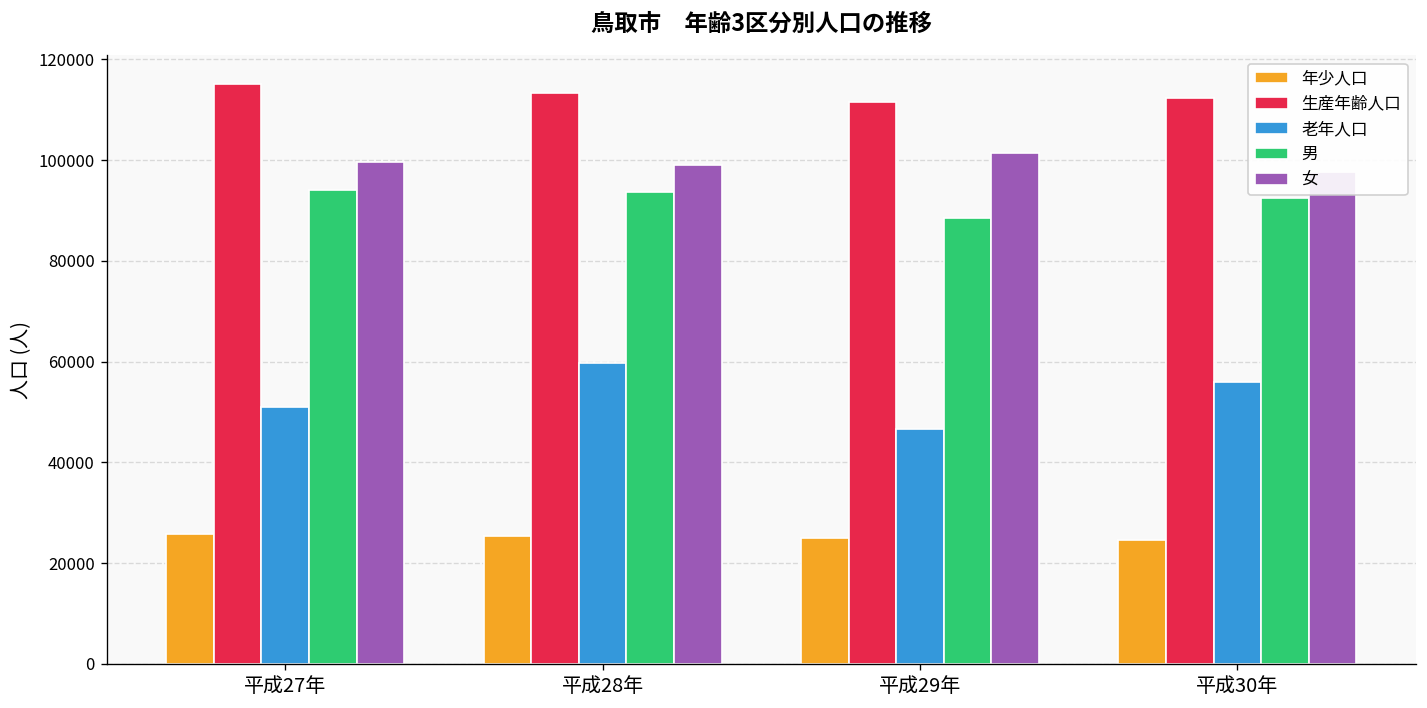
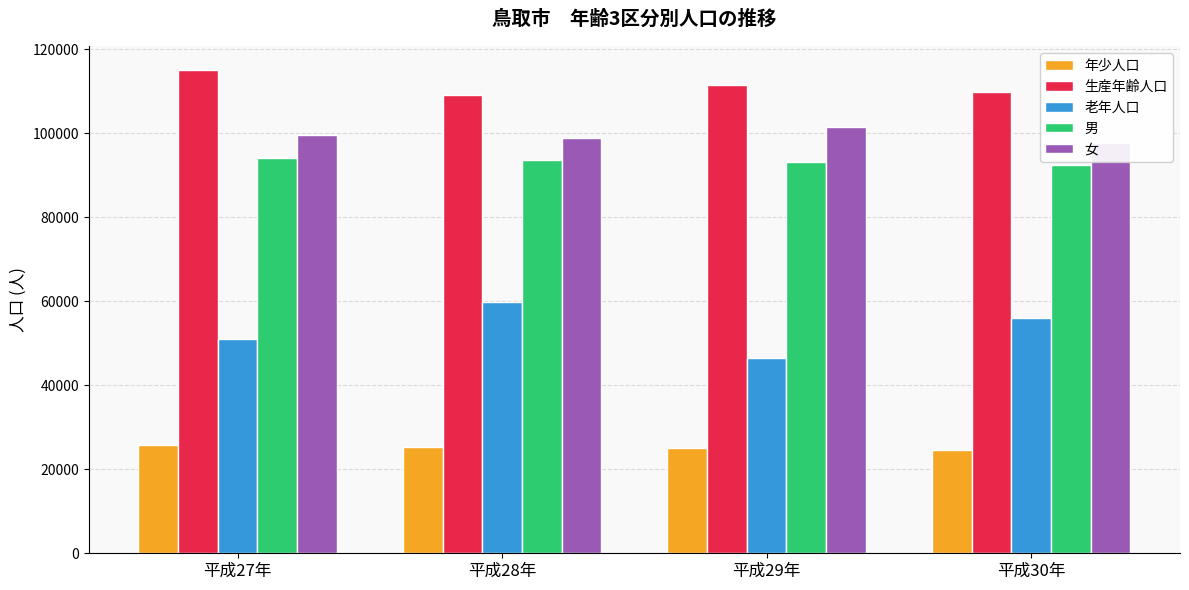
生産年齢人口, 平成28年: 113000 -> 109000
男, 平成29年: 89000 -> 93000
生産年齢人口, 平成30年: 112000 -> 110000
